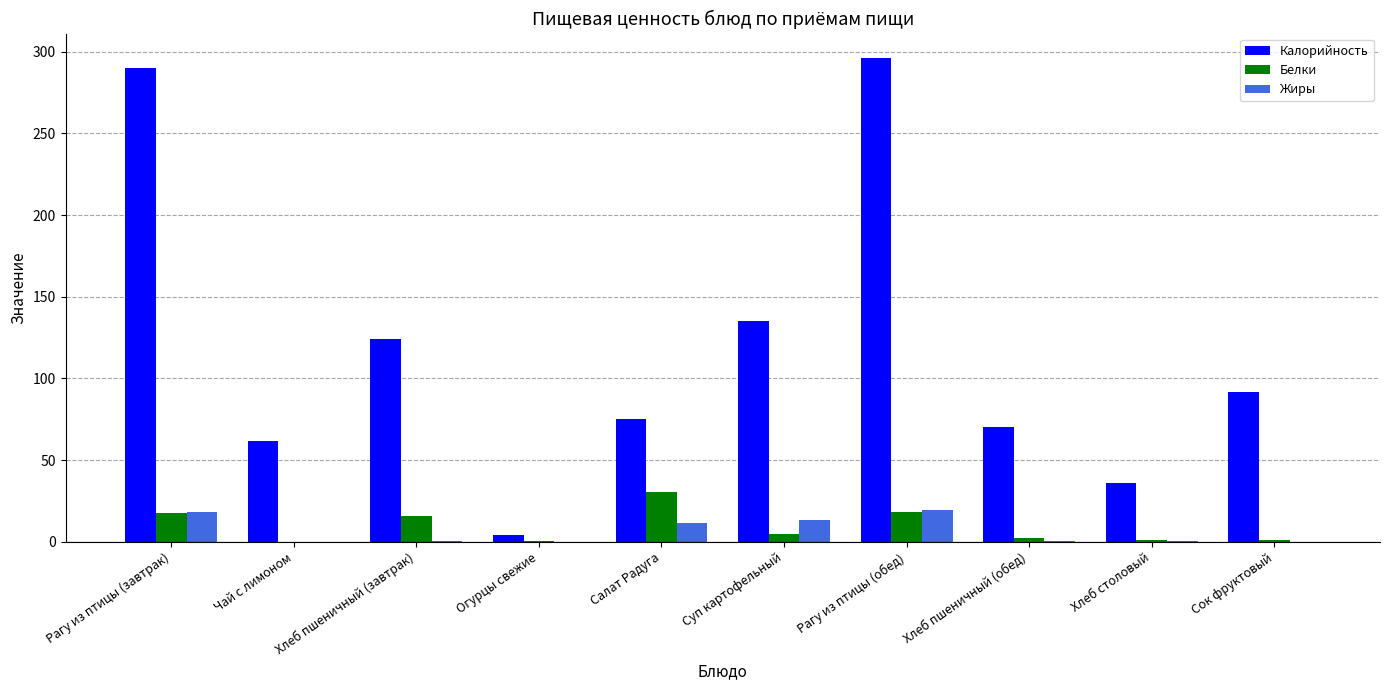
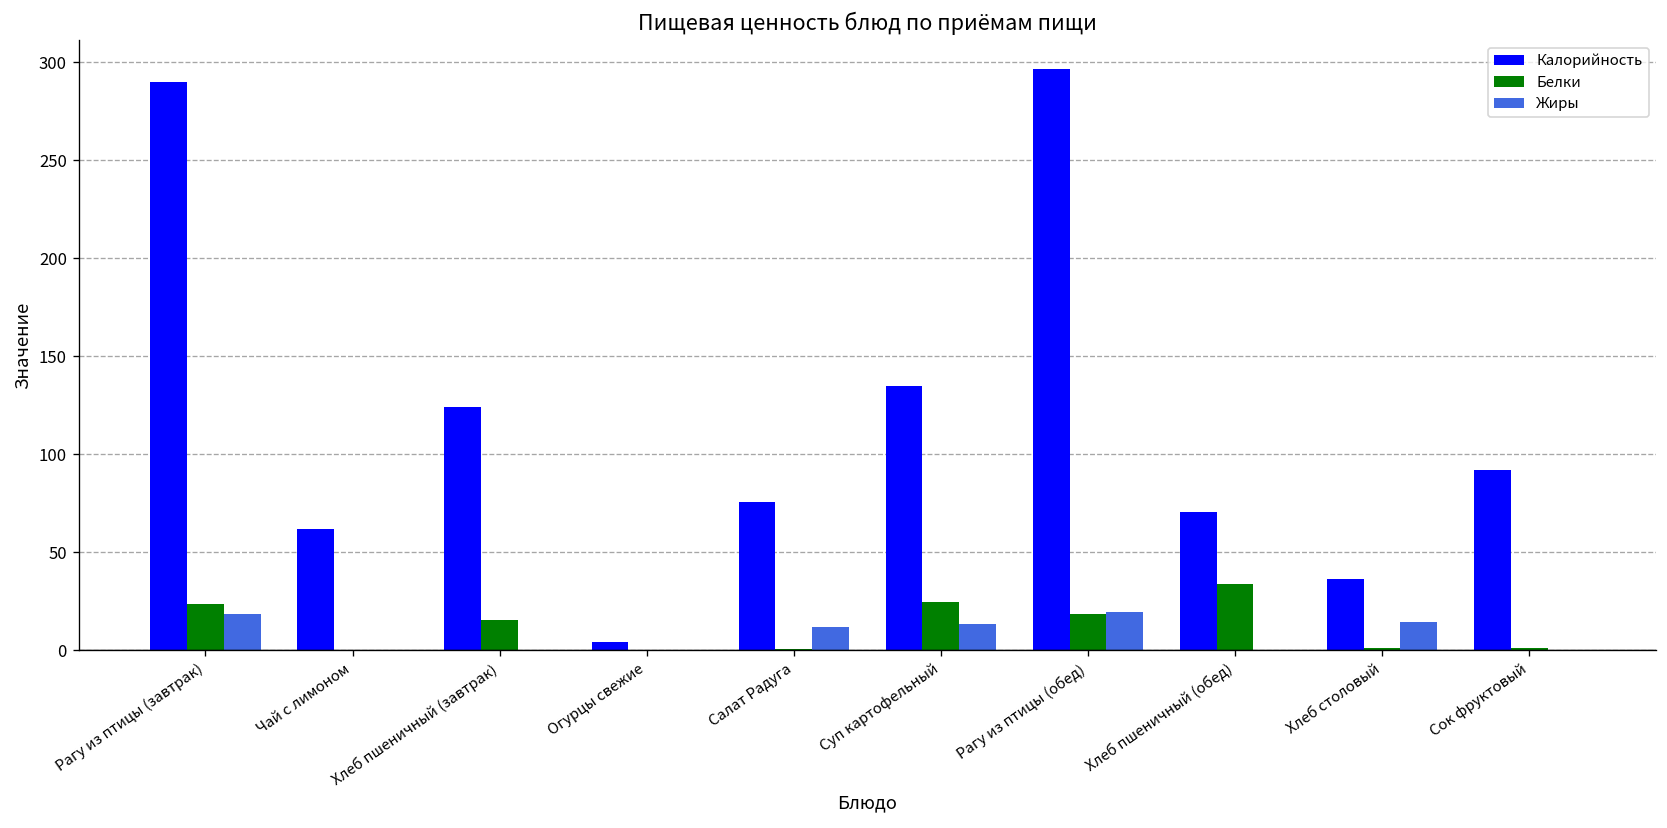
Белки, Рагу из птицы (завтрак): 18 -> 24
Белки, Салат Радуга: 30 -> 1
Белки, Суп картофельный: 5 -> 25
Белки, Хлеб пшеничный (обед): 2 -> 34
Жиры, Хлеб столовый: 0 -> 14
